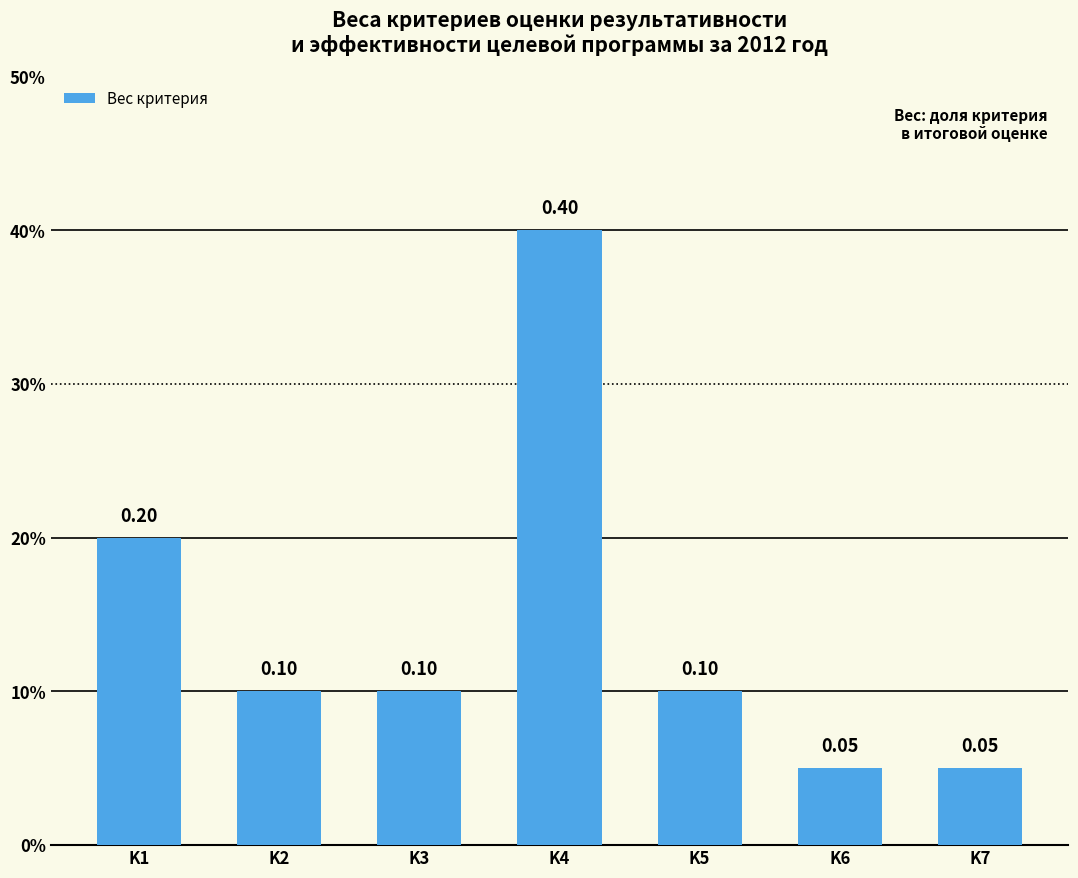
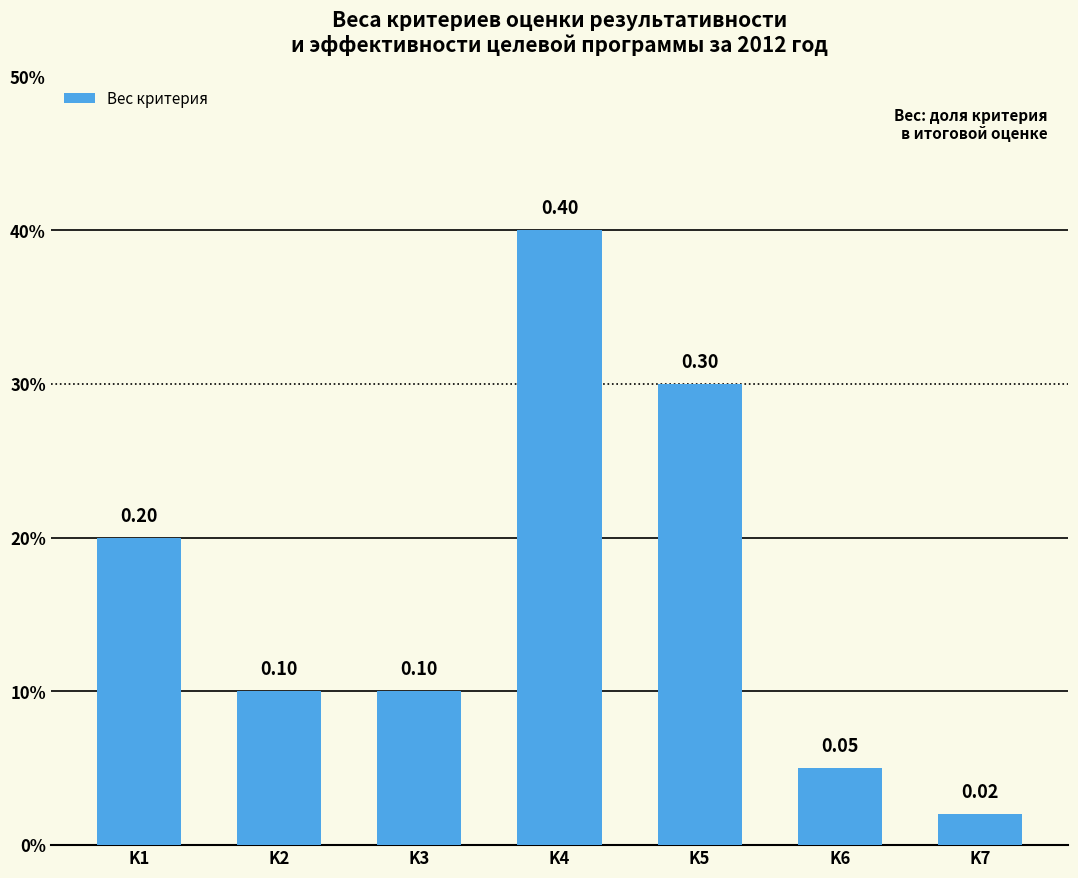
K5: 0.10 -> 0.30
K7: 0.05 -> 0.02
